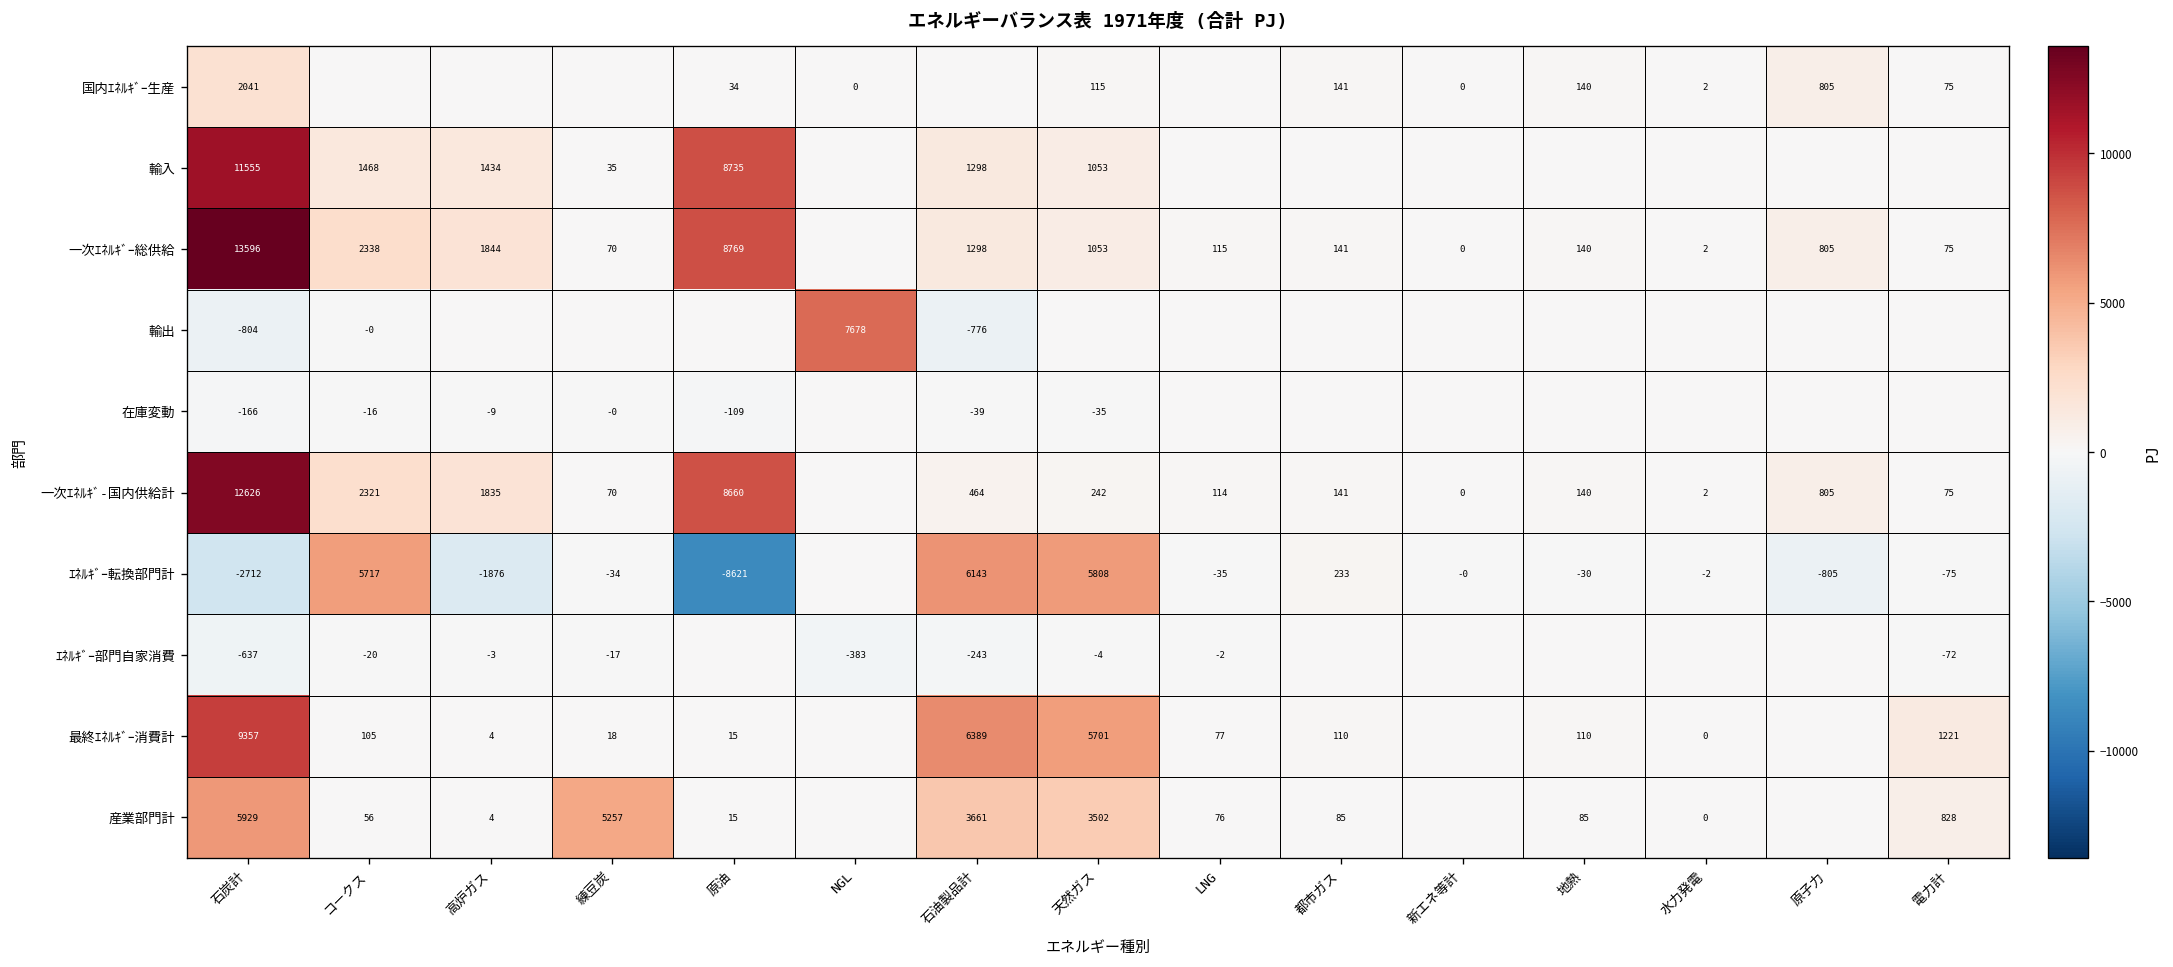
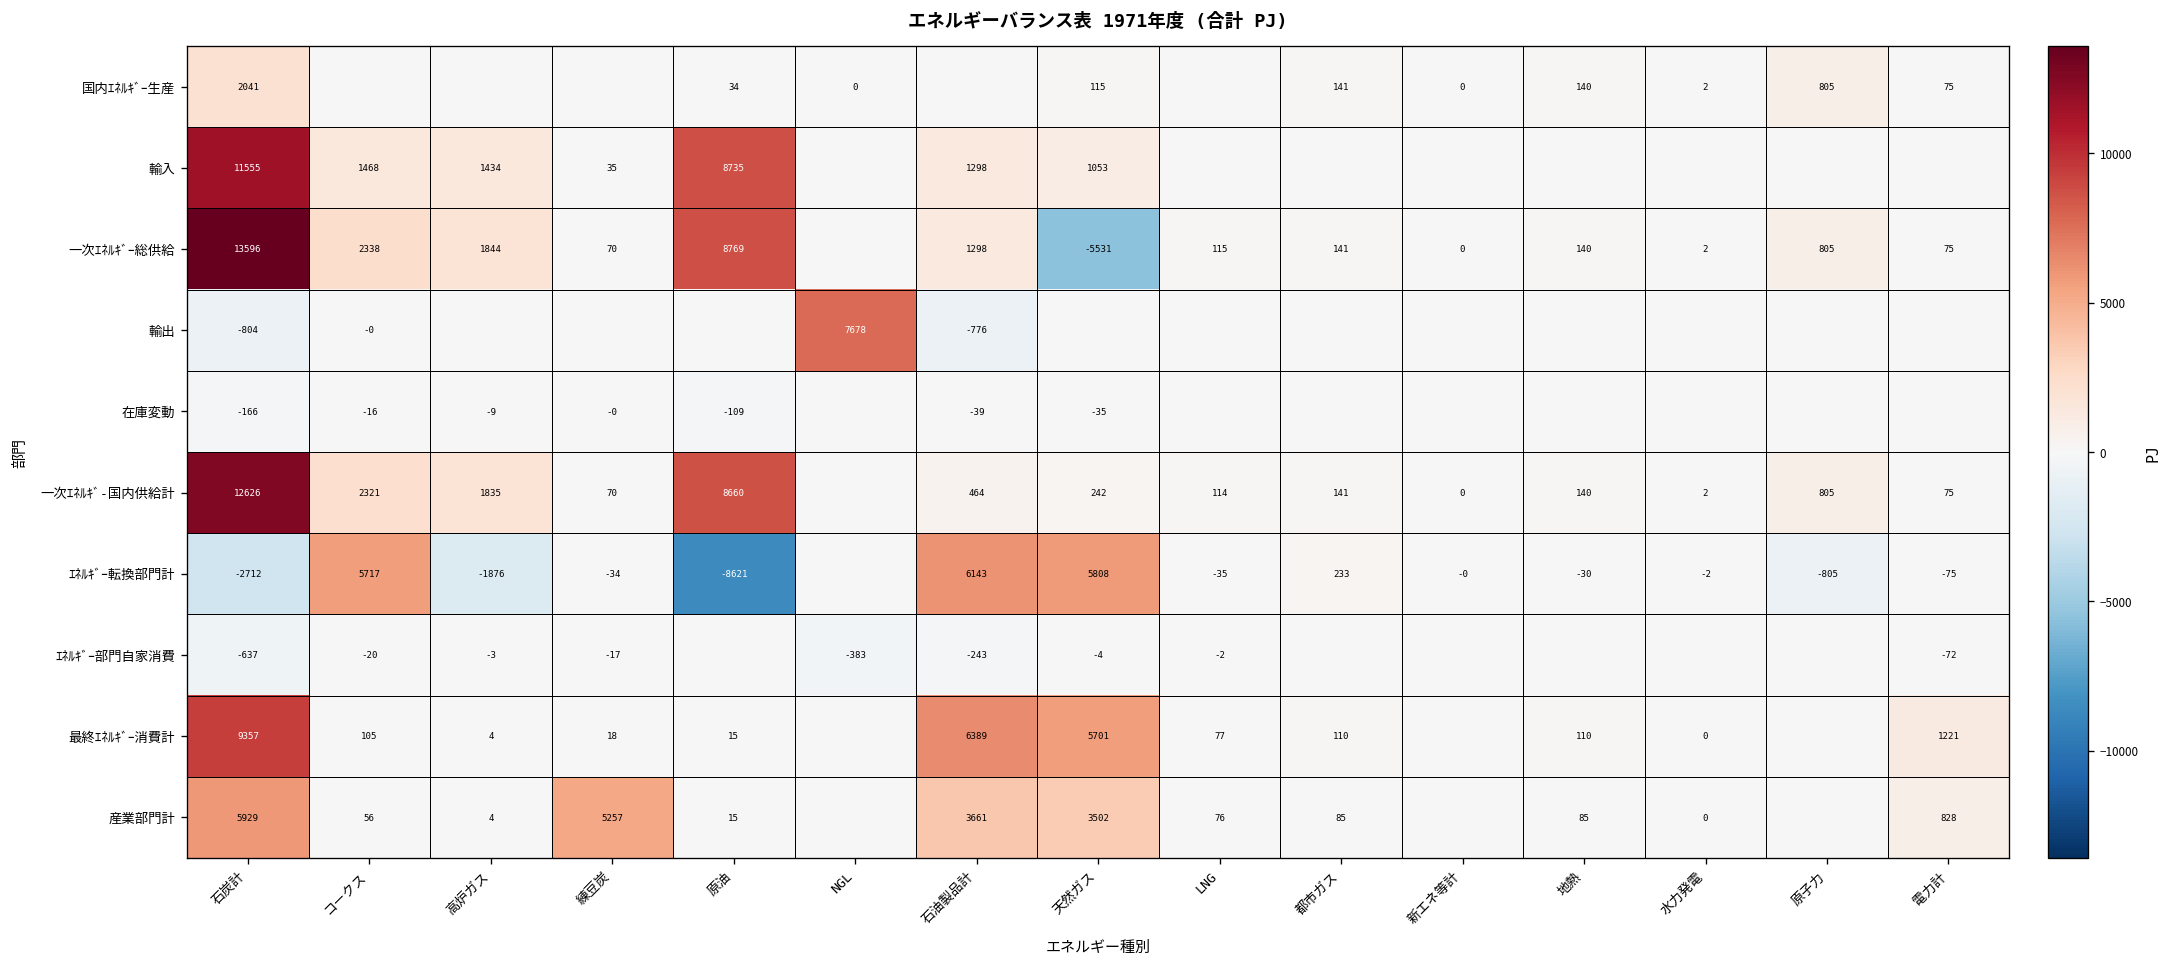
一次ｴﾈﾙｷﾞｰ総供給, 天然ガス: 1053 -> -5531
